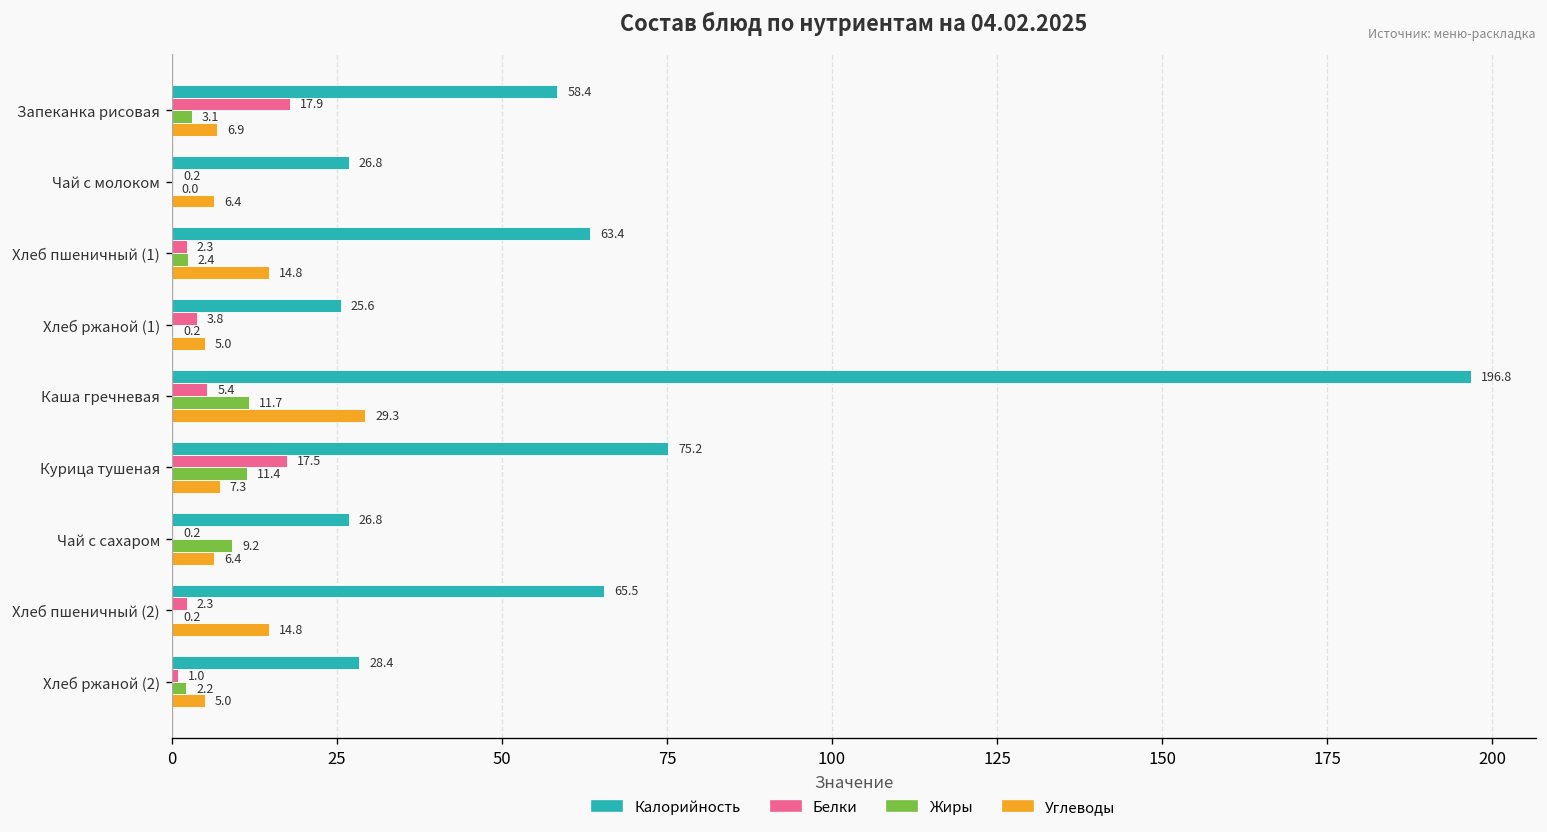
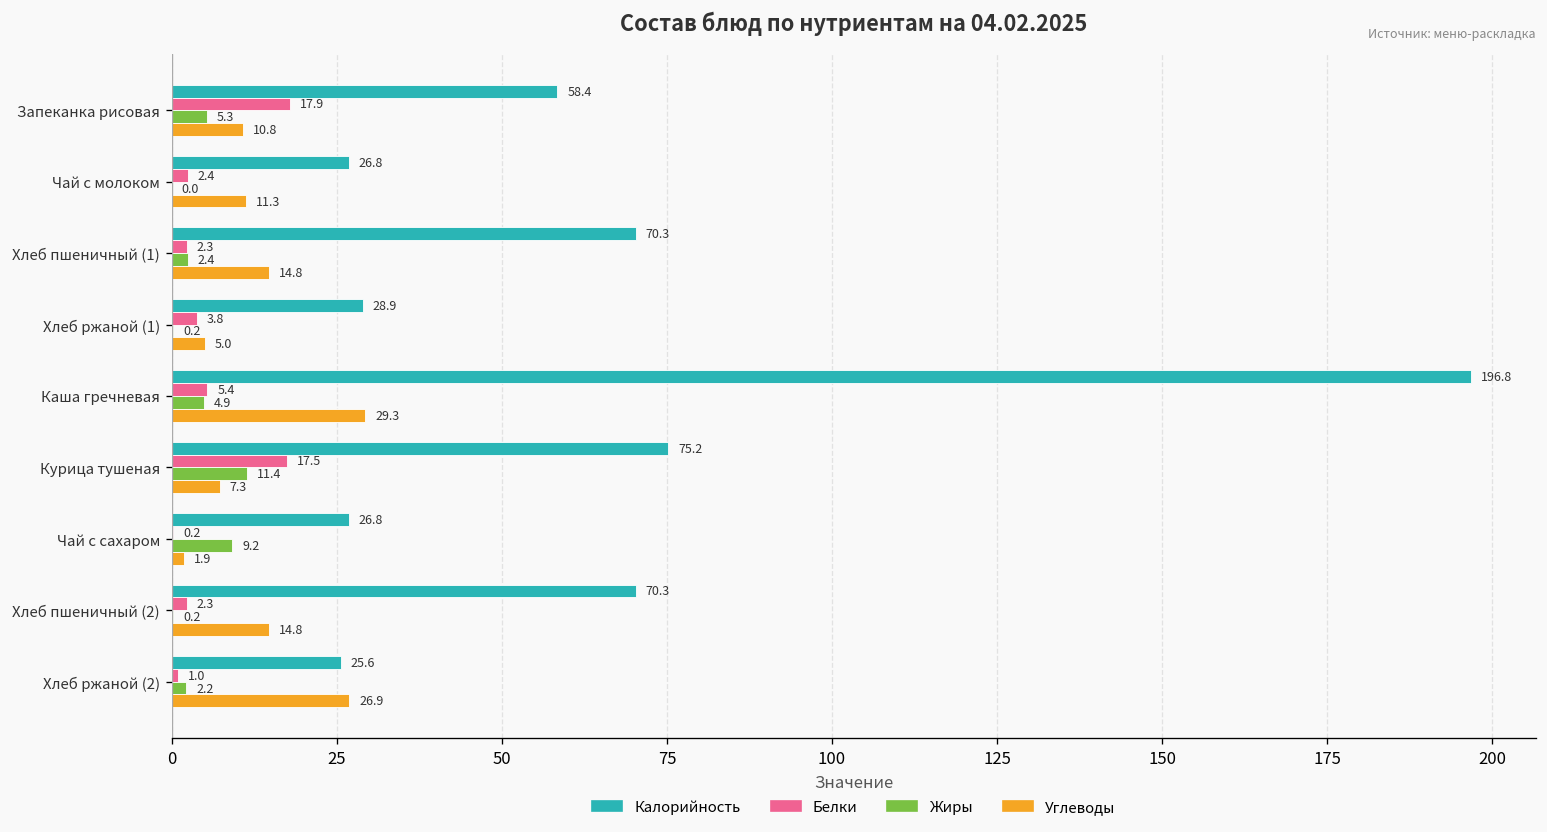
Жиры, Запеканка рисовая: 3.1 -> 5.3
Углеводы, Запеканка рисовая: 6.9 -> 10.8
Белки, Чай с молоком: 0.2 -> 2.4
Углеводы, Чай с молоком: 6.4 -> 11.3
Калорийность, Хлеб пшеничный (1): 63.4 -> 70.3
Калорийность, Хлеб ржаной (1): 25.6 -> 28.9
Жиры, Каша гречневая: 11.7 -> 4.9
Углеводы, Чай с сахаром: 6.4 -> 1.9
Калорийность, Хлеб пшеничный (2): 65.5 -> 70.3
Калорийность, Хлеб ржаной (2): 28.4 -> 25.6
Углеводы, Хлеб ржаной (2): 5.0 -> 26.9
